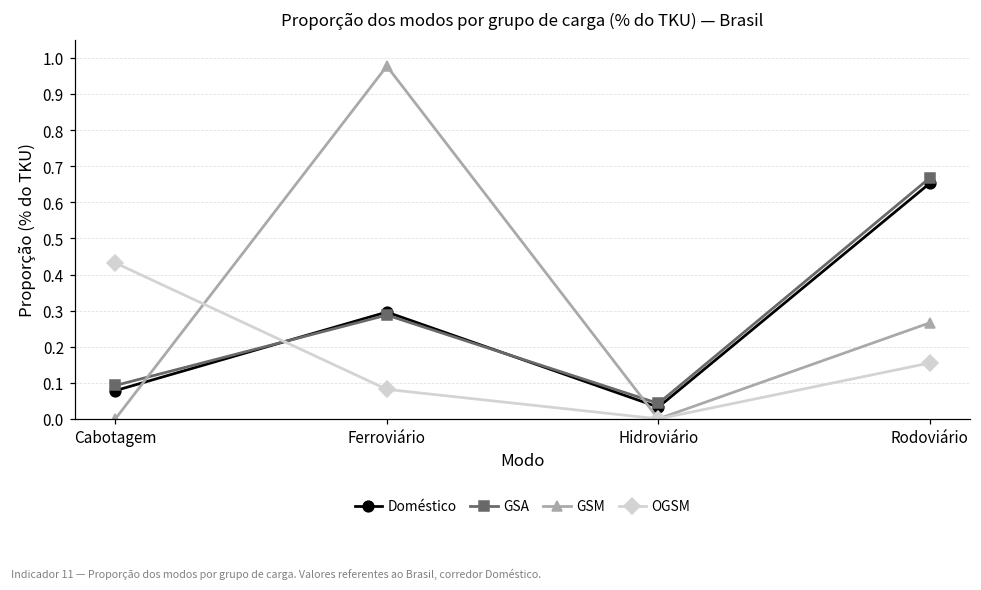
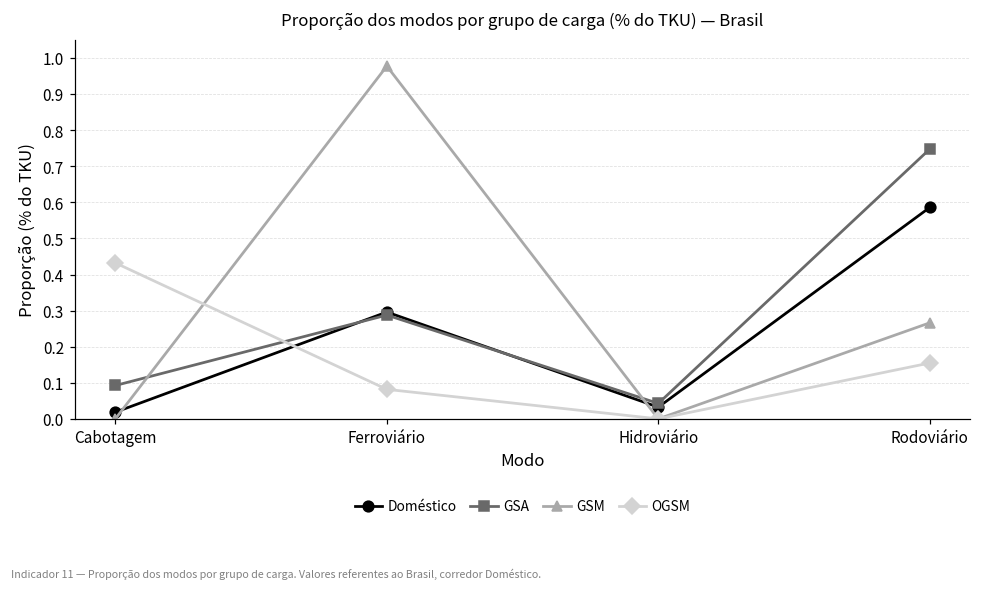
Doméstico, Cabotagem: 0.08 -> 0.02
Doméstico, Rodoviário: 0.65 -> 0.59
GSA, Rodoviário: 0.67 -> 0.75
